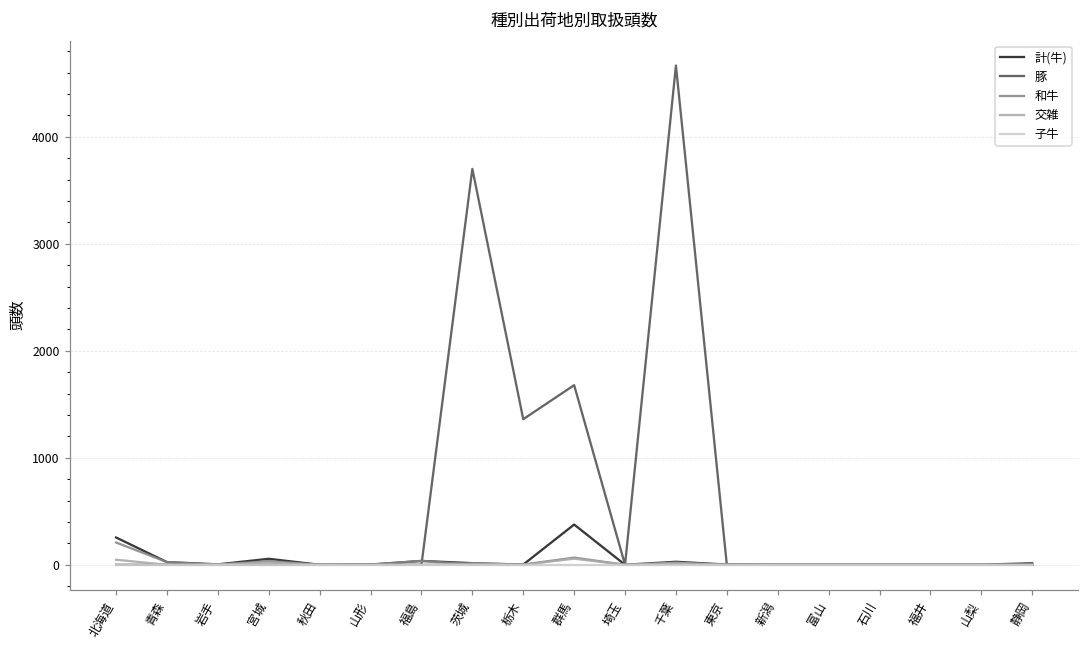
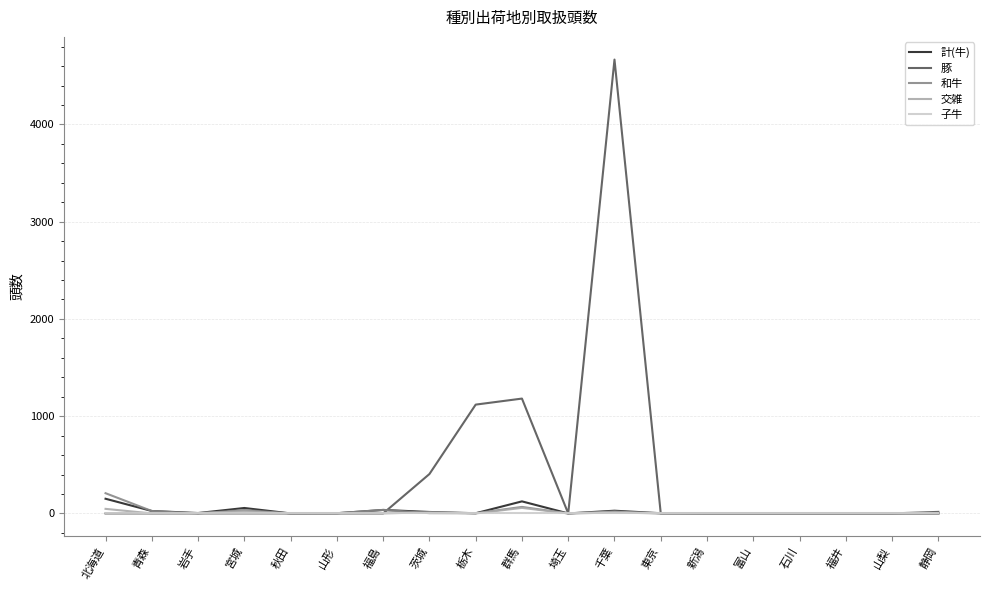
計(牛), 北海道: 300 -> 200
豚, 茨城: 3700 -> 400
豚, 栃木: 1400 -> 1100
計(牛), 群馬: 400 -> 100
豚, 群馬: 1700 -> 1200
